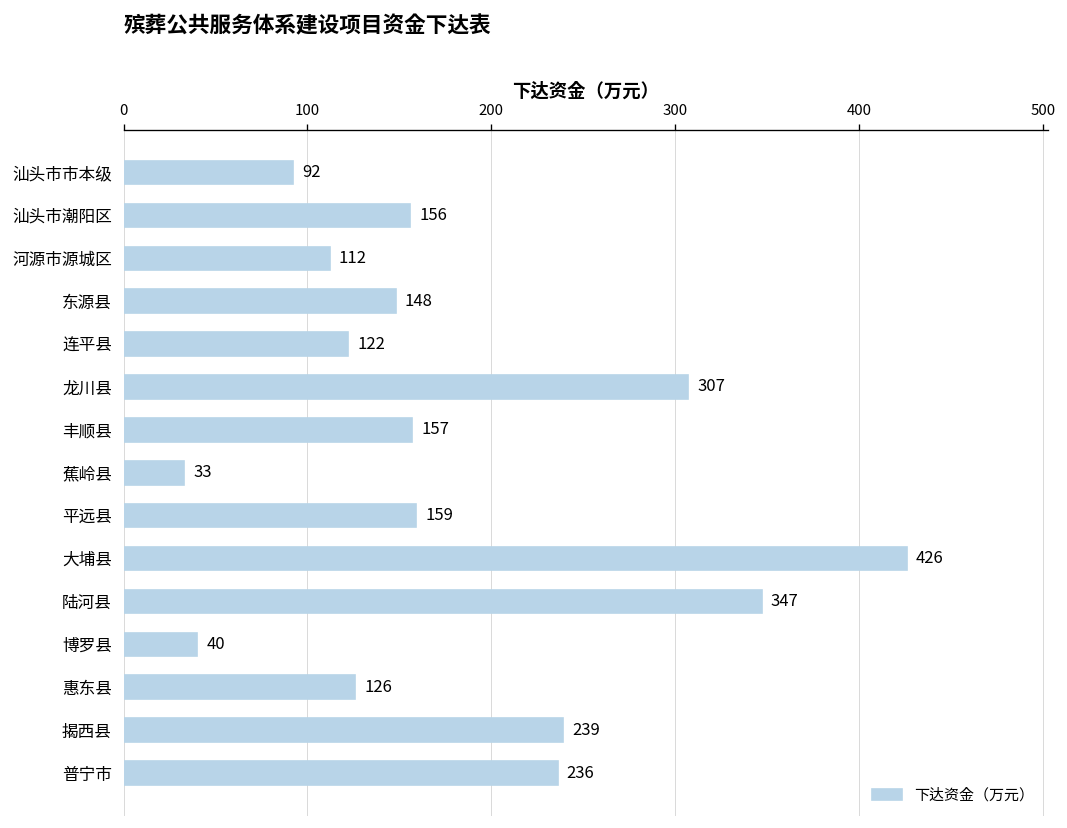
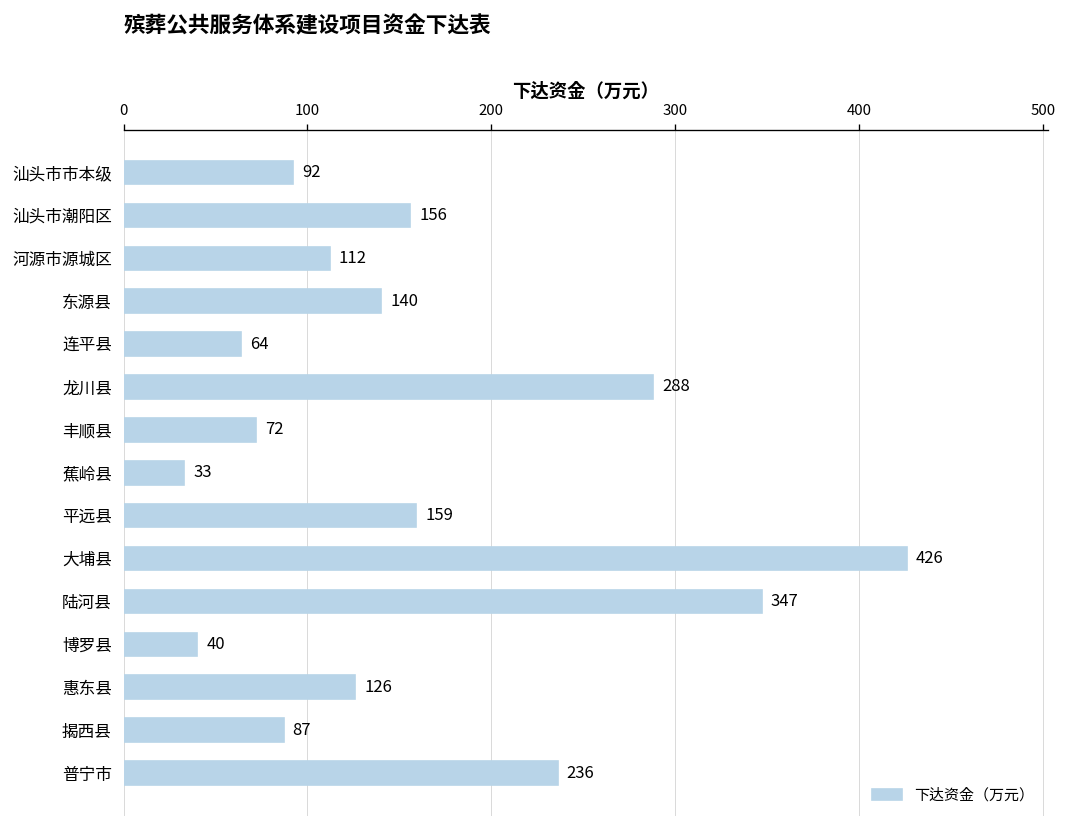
东源县: 148 -> 140
连平县: 122 -> 64
龙川县: 307 -> 288
丰顺县: 157 -> 72
揭西县: 239 -> 87
